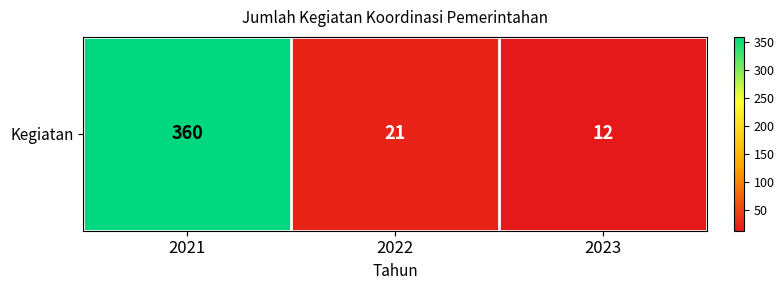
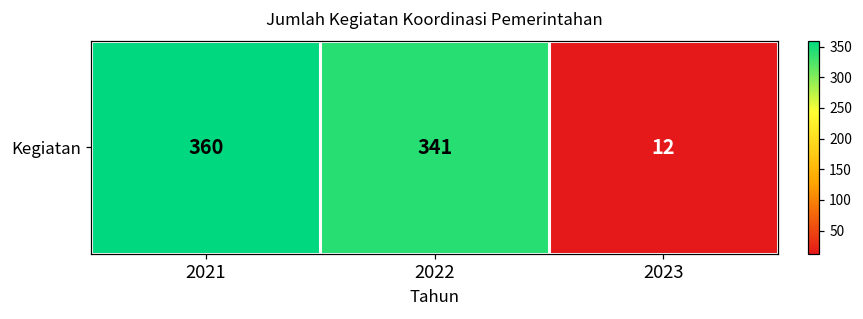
Kegiatan, 2022: 21 -> 341
